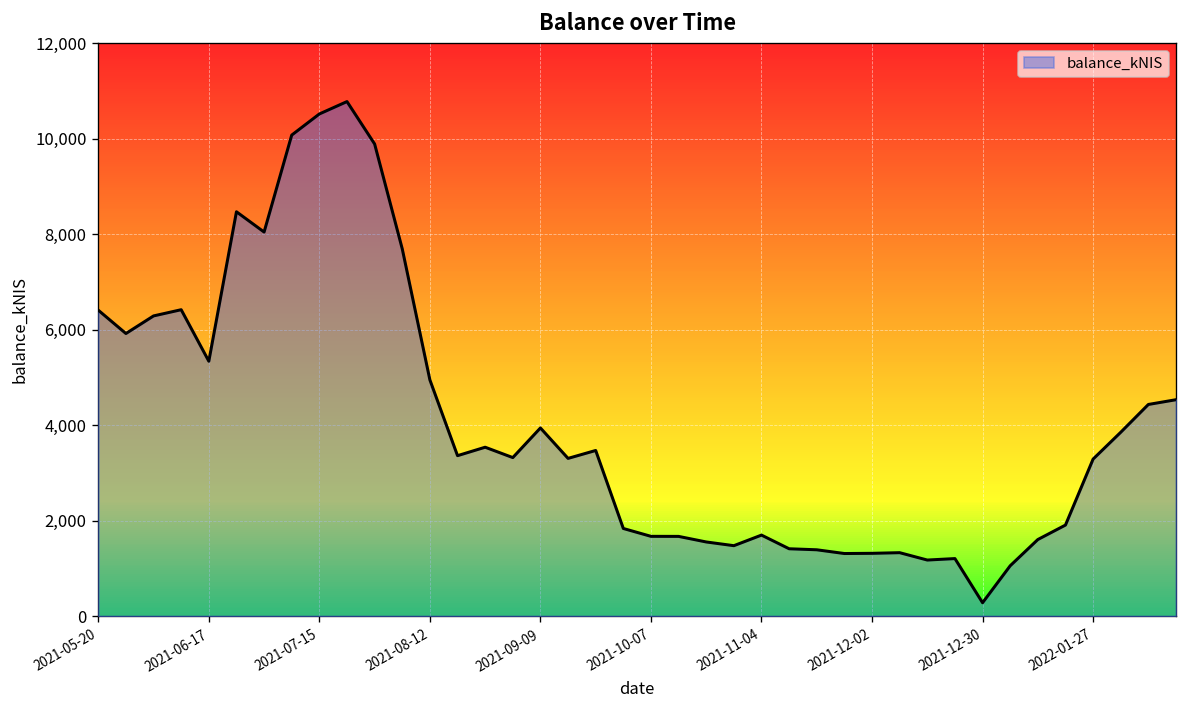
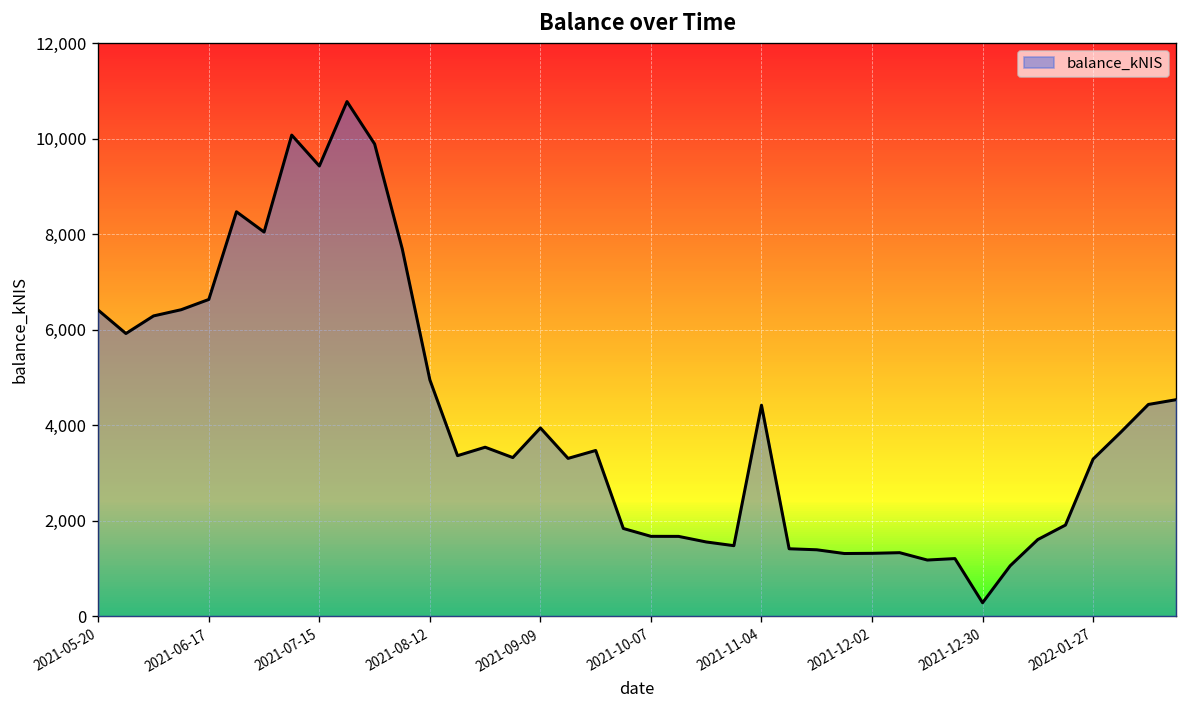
balance_kNIS, 2021-06-17: 5,300 -> 6,600
balance_kNIS, 2021-07-15: 10,500 -> 9,400
balance_kNIS, 2021-11-04: 1,700 -> 4,400
